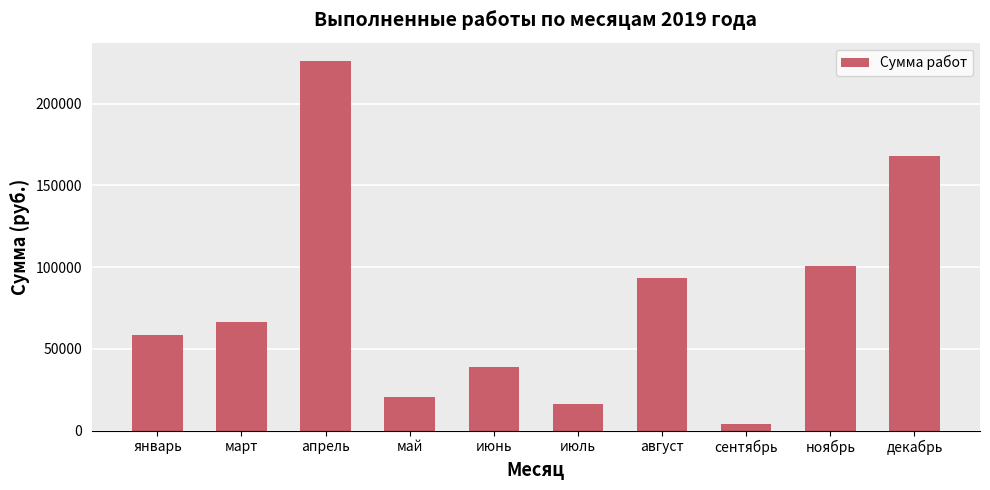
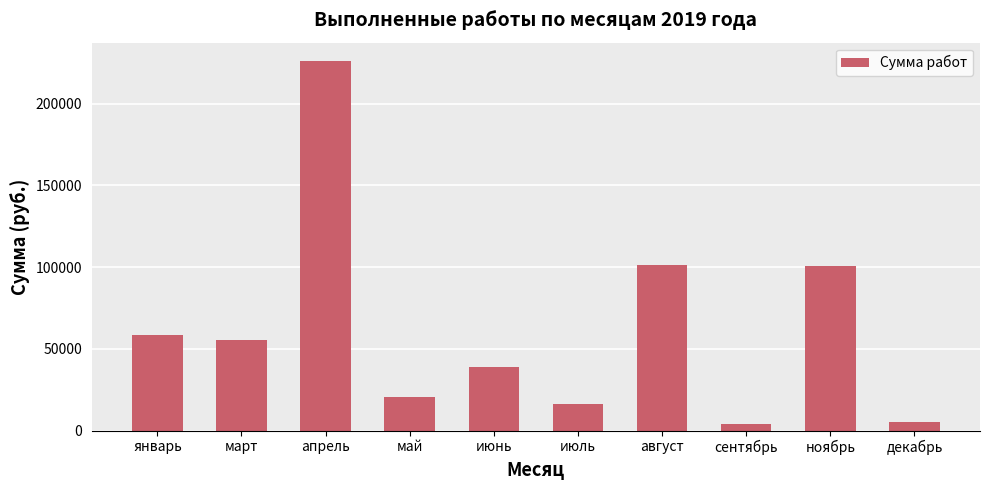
март: 66000 -> 55000
август: 93000 -> 101000
декабрь: 168000 -> 5000
